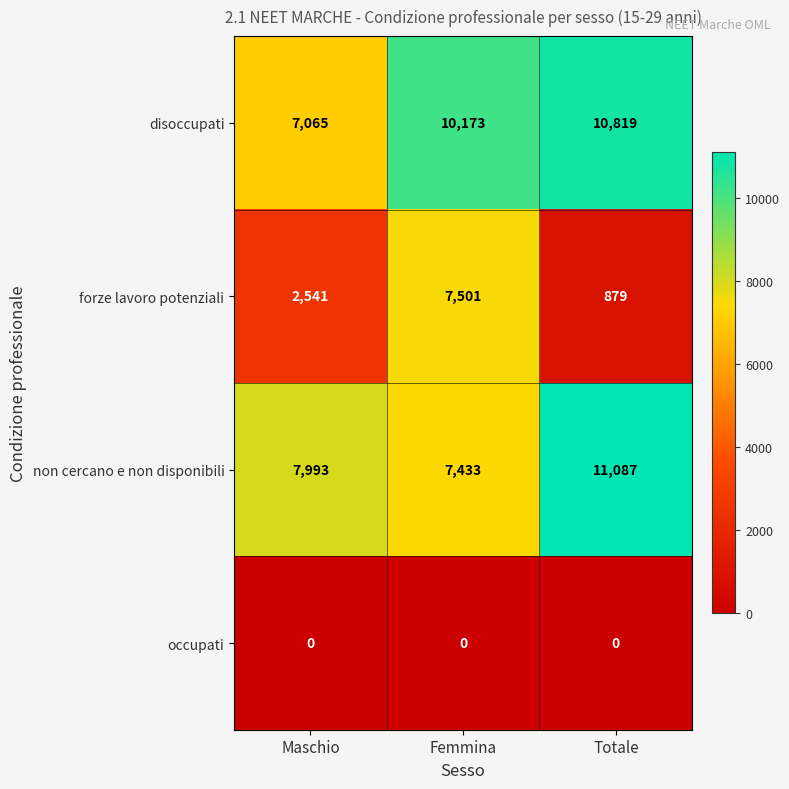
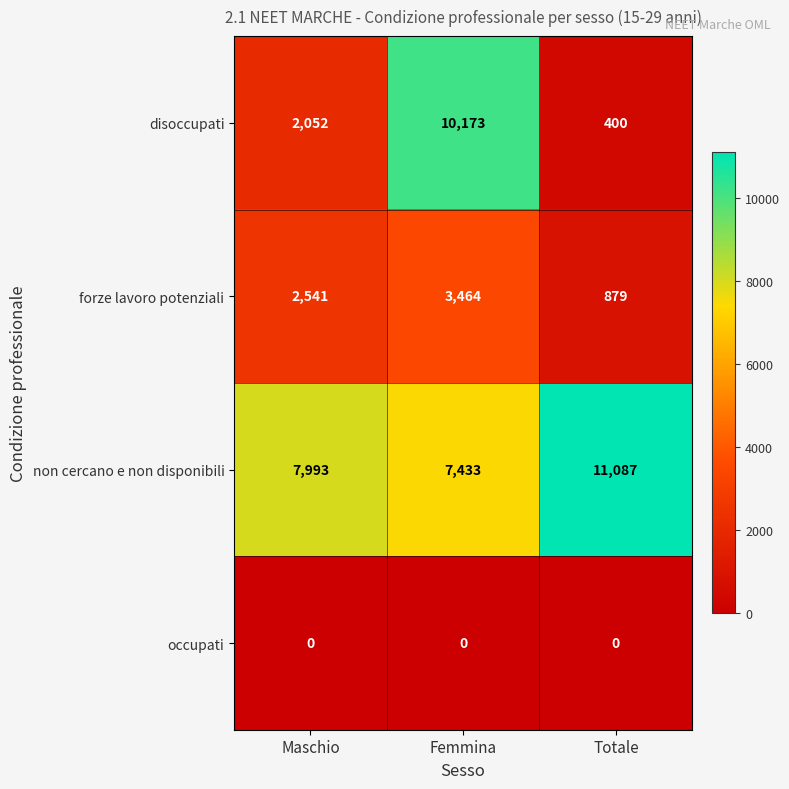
disoccupati, Maschio: 7,065 -> 2,052
disoccupati, Totale: 10,819 -> 400
forze lavoro potenziali, Femmina: 7,501 -> 3,464
